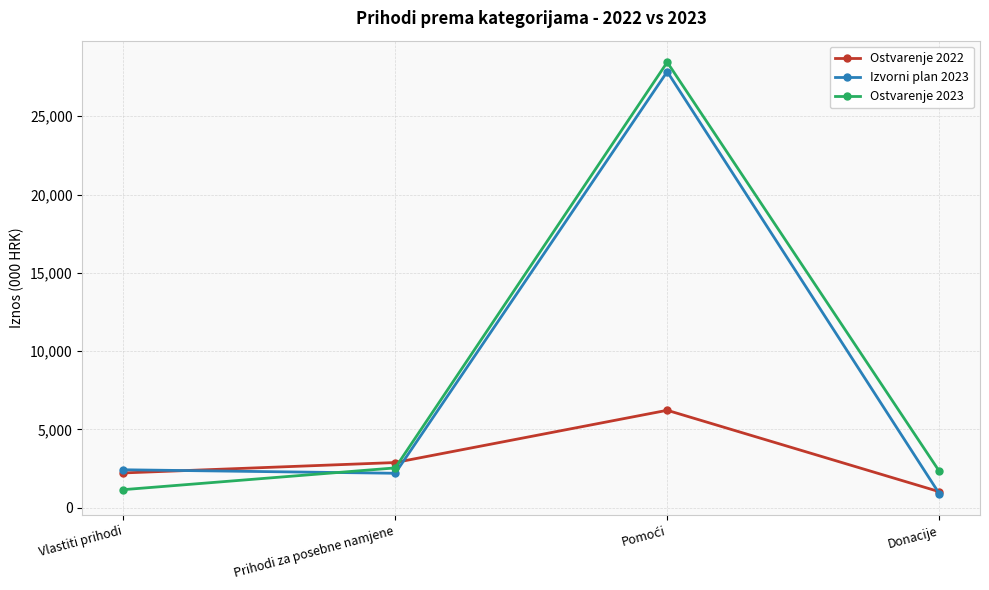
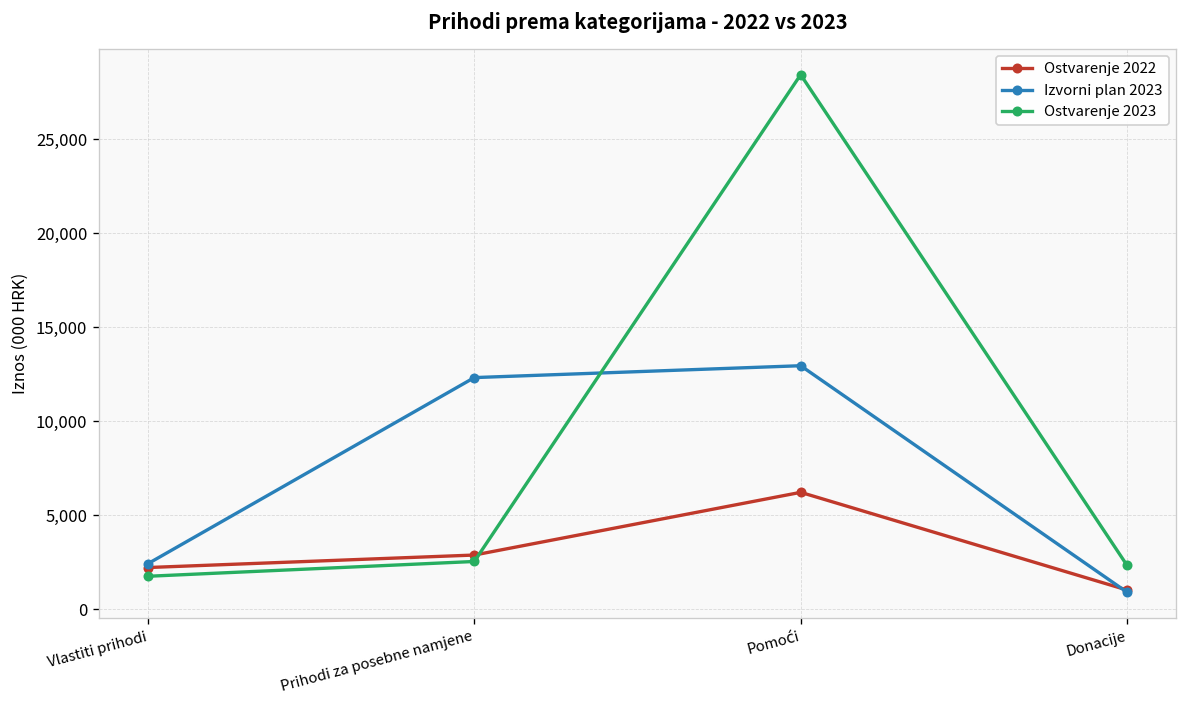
Ostvarenje 2023, Vlastiti prihodi: 1,200 -> 1,800
Izvorni plan 2023, Prihodi za posebne namjene: 2,200 -> 12,300
Izvorni plan 2023, Pomoći: 27,800 -> 13,000
